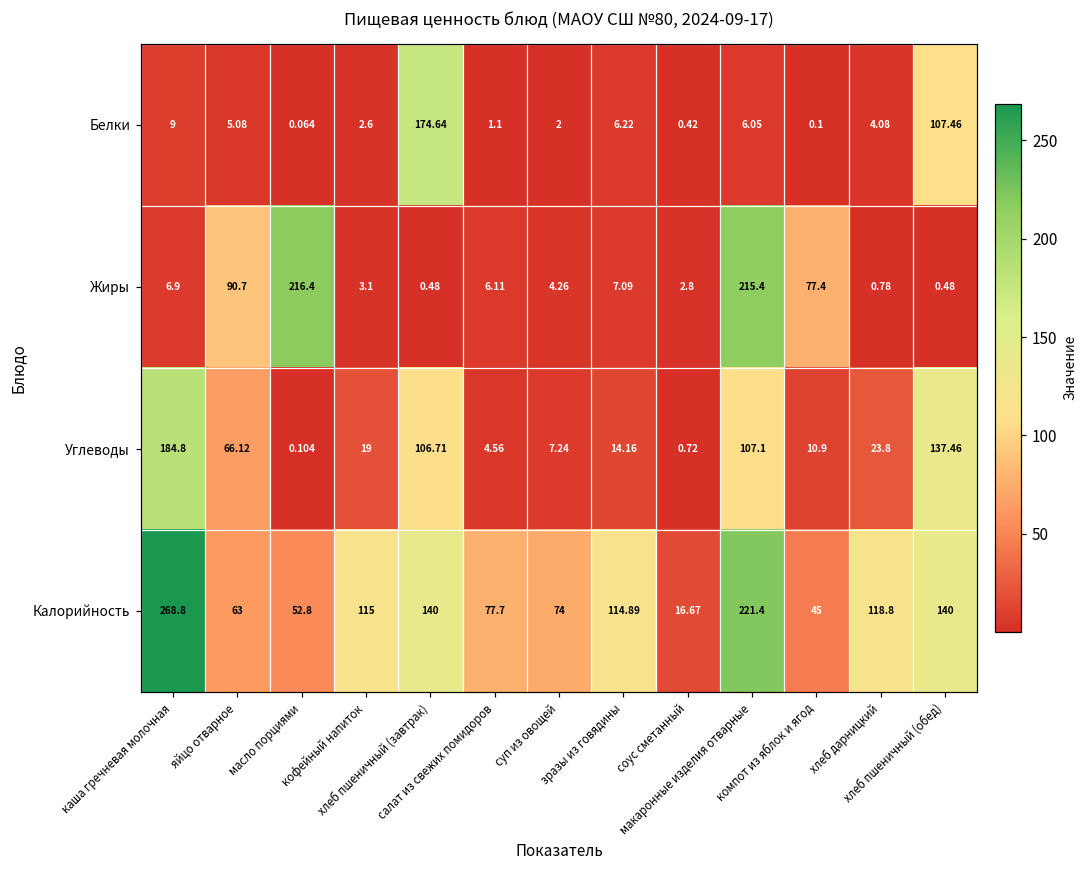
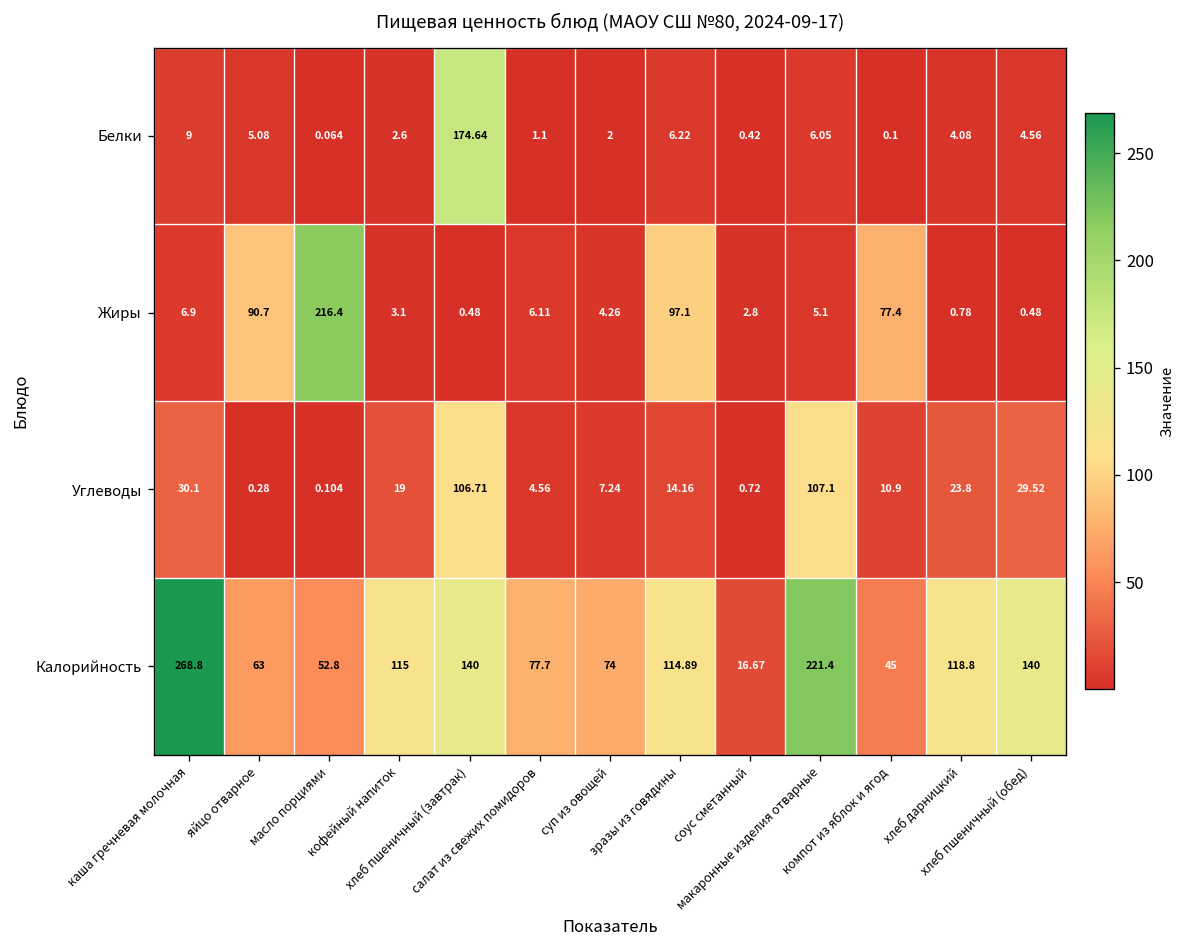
Белки, хлеб пшеничный (обед): 107.46 -> 4.56
Жиры, зразы из говядины: 7.09 -> 97.1
Жиры, макаронные изделия отварные: 215.4 -> 5.1
Углеводы, каша гречневая молочная: 184.8 -> 30.1
Углеводы, яйцо отварное: 66.12 -> 0.28
Углеводы, хлеб пшеничный (обед): 137.46 -> 29.52
